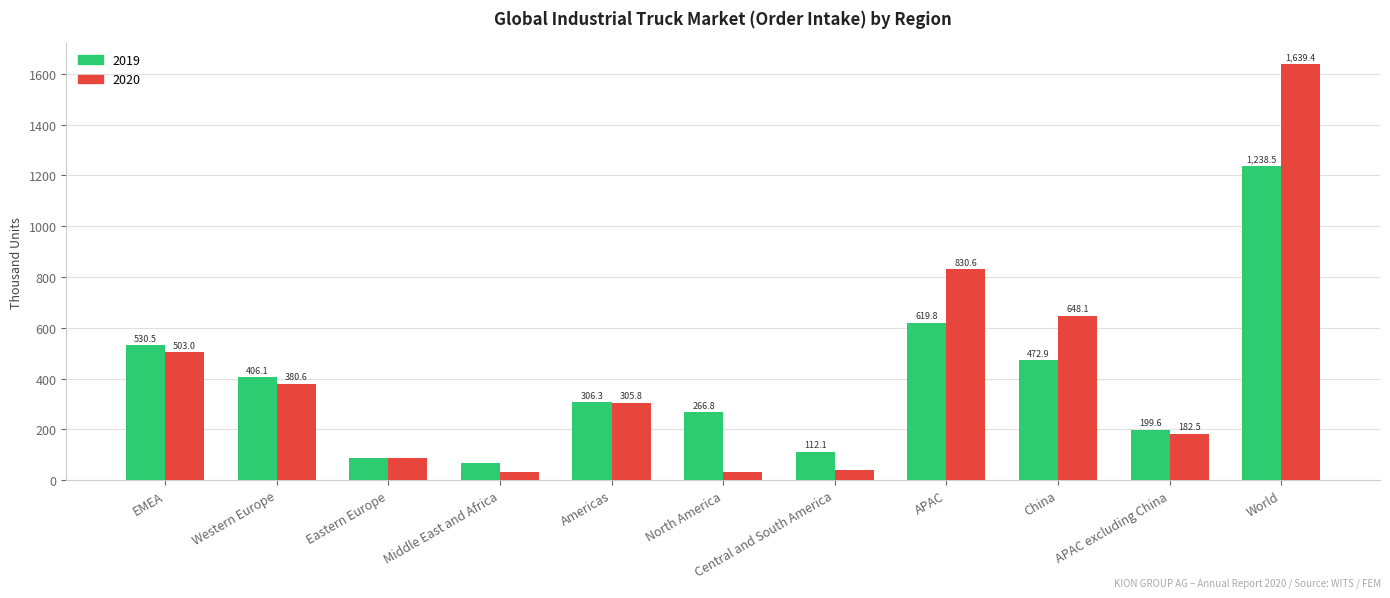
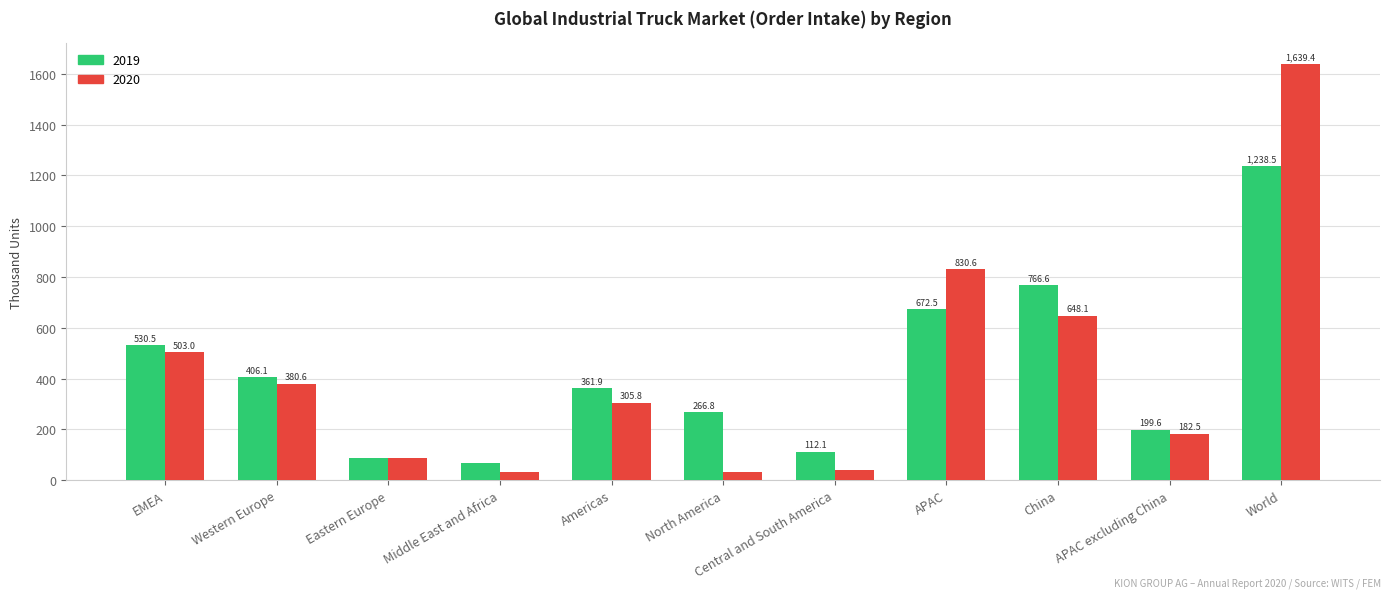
2019, Americas: 306.3 -> 361.9
2019, APAC: 619.8 -> 672.5
2019, China: 472.9 -> 766.6
